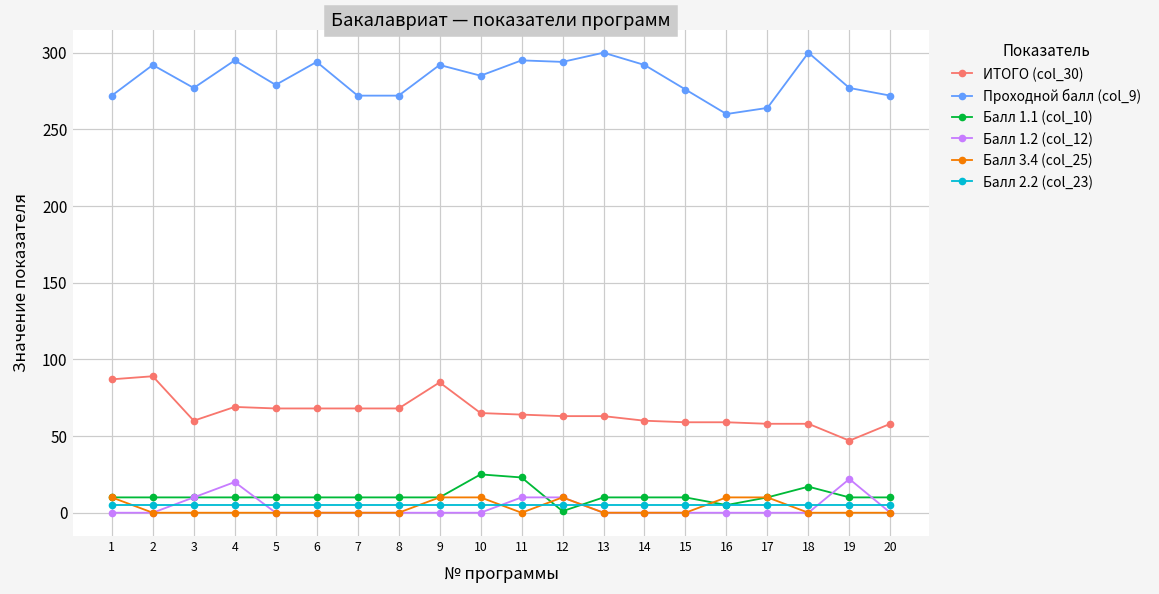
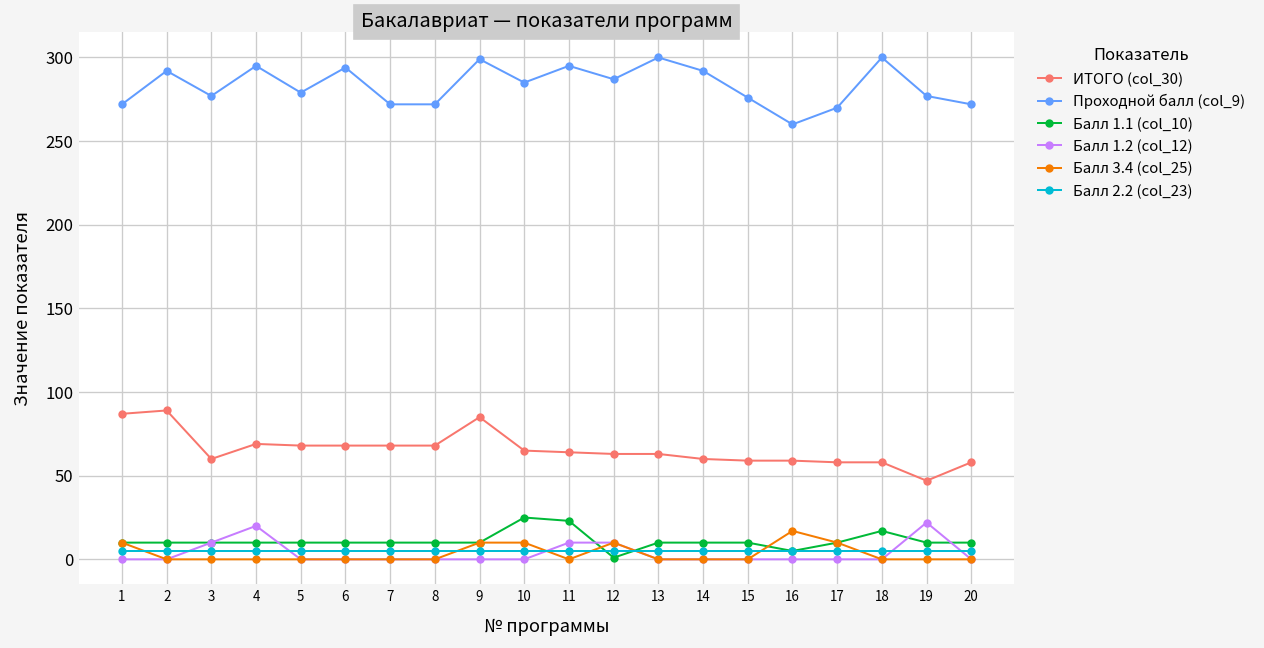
Проходной балл (col_9), 9: 292 -> 299
Проходной балл (col_9), 12: 294 -> 287
Балл 3.4 (col_25), 16: 10 -> 17
Проходной балл (col_9), 17: 264 -> 270
